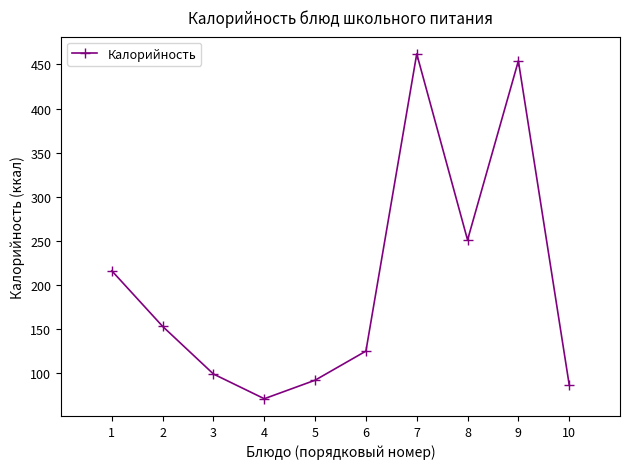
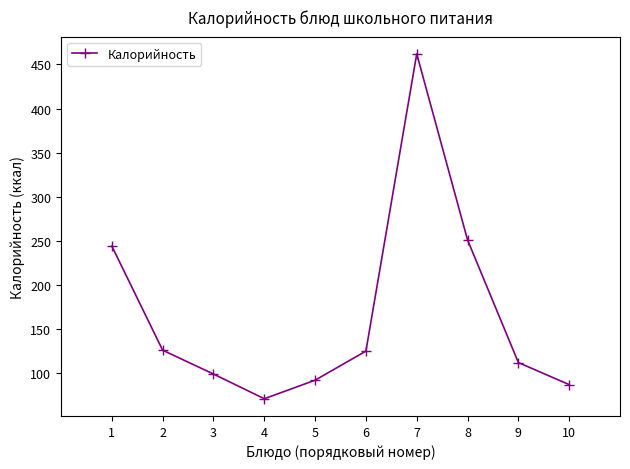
1: 220 -> 240
2: 150 -> 130
9: 450 -> 110
